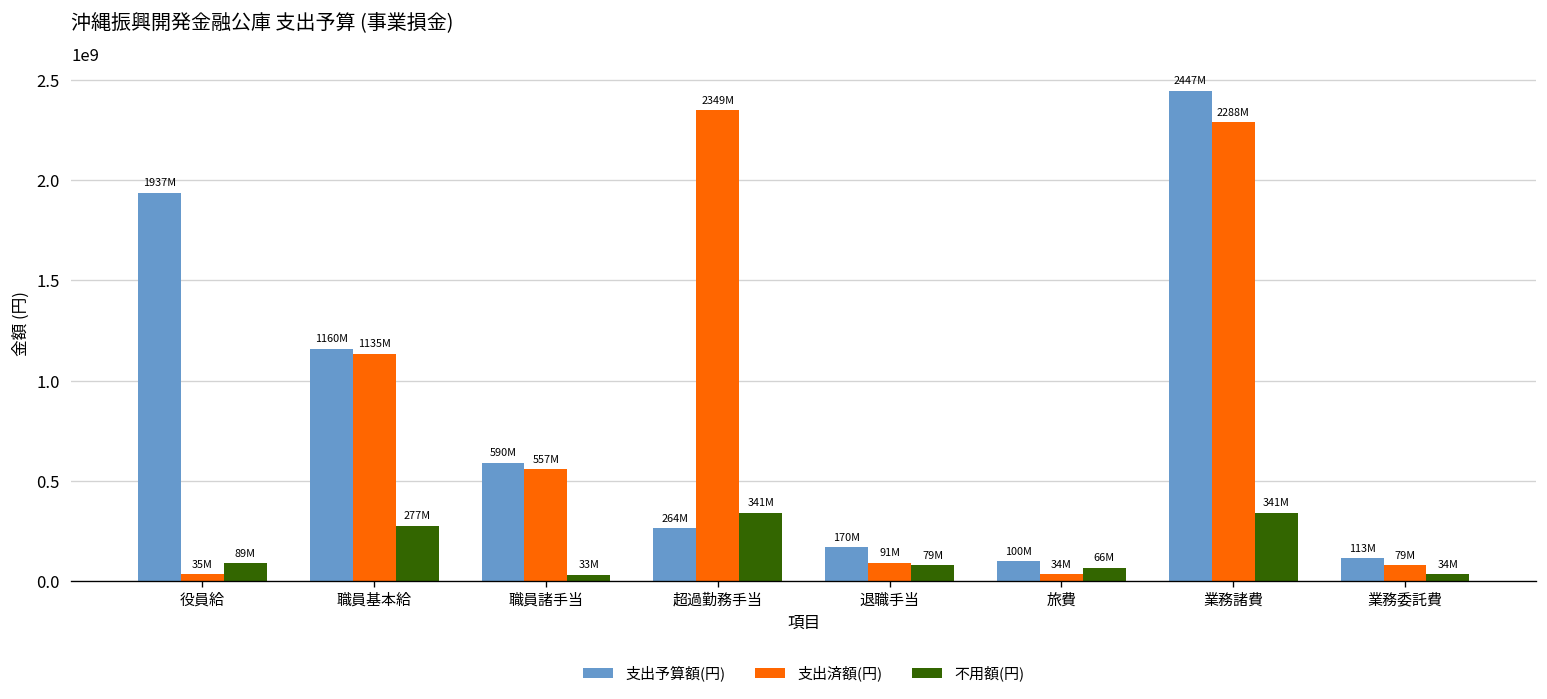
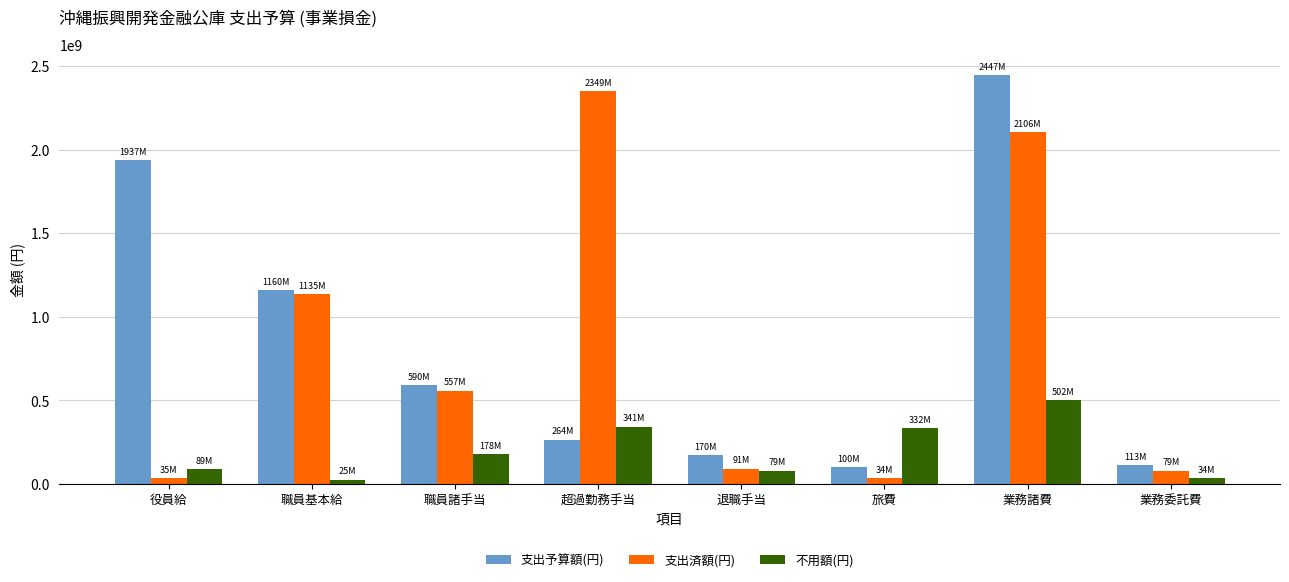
不用額(円), 職員基本給: 277M -> 25M
不用額(円), 職員諸手当: 33M -> 178M
不用額(円), 旅費: 66M -> 332M
支出済額(円), 業務諸費: 2288M -> 2106M
不用額(円), 業務諸費: 341M -> 502M
